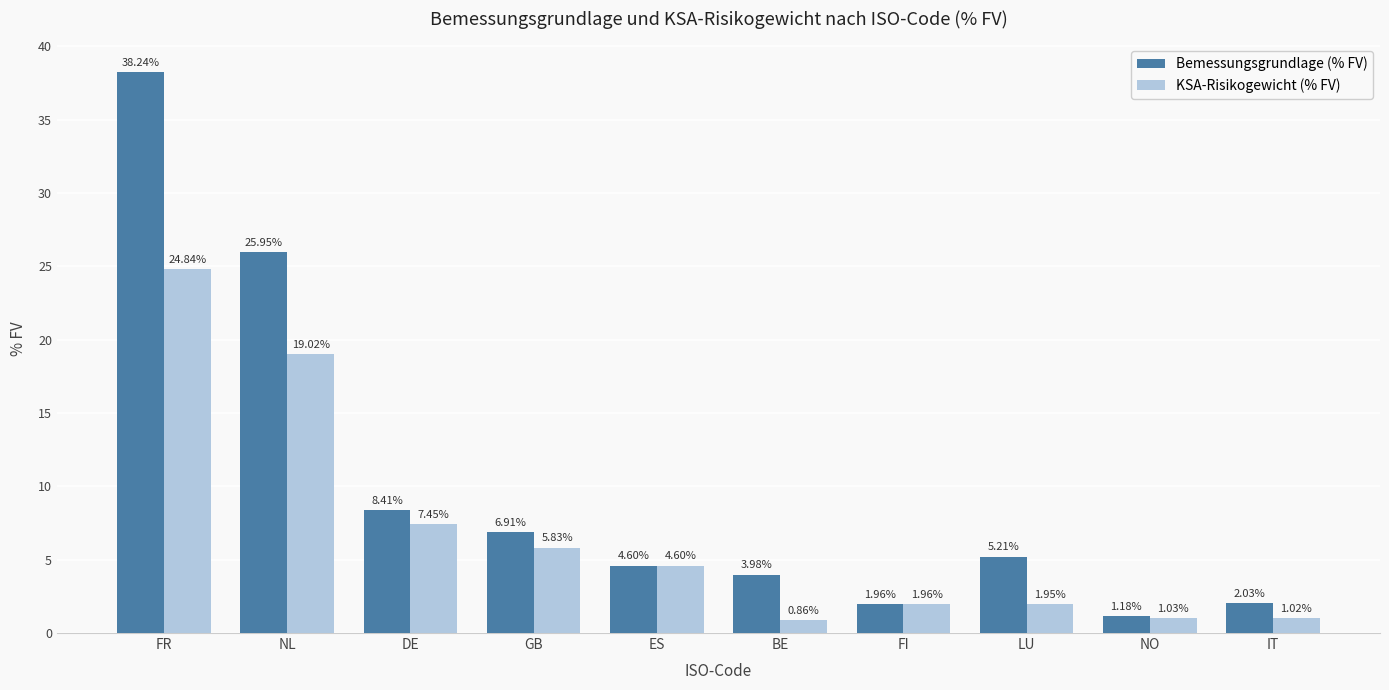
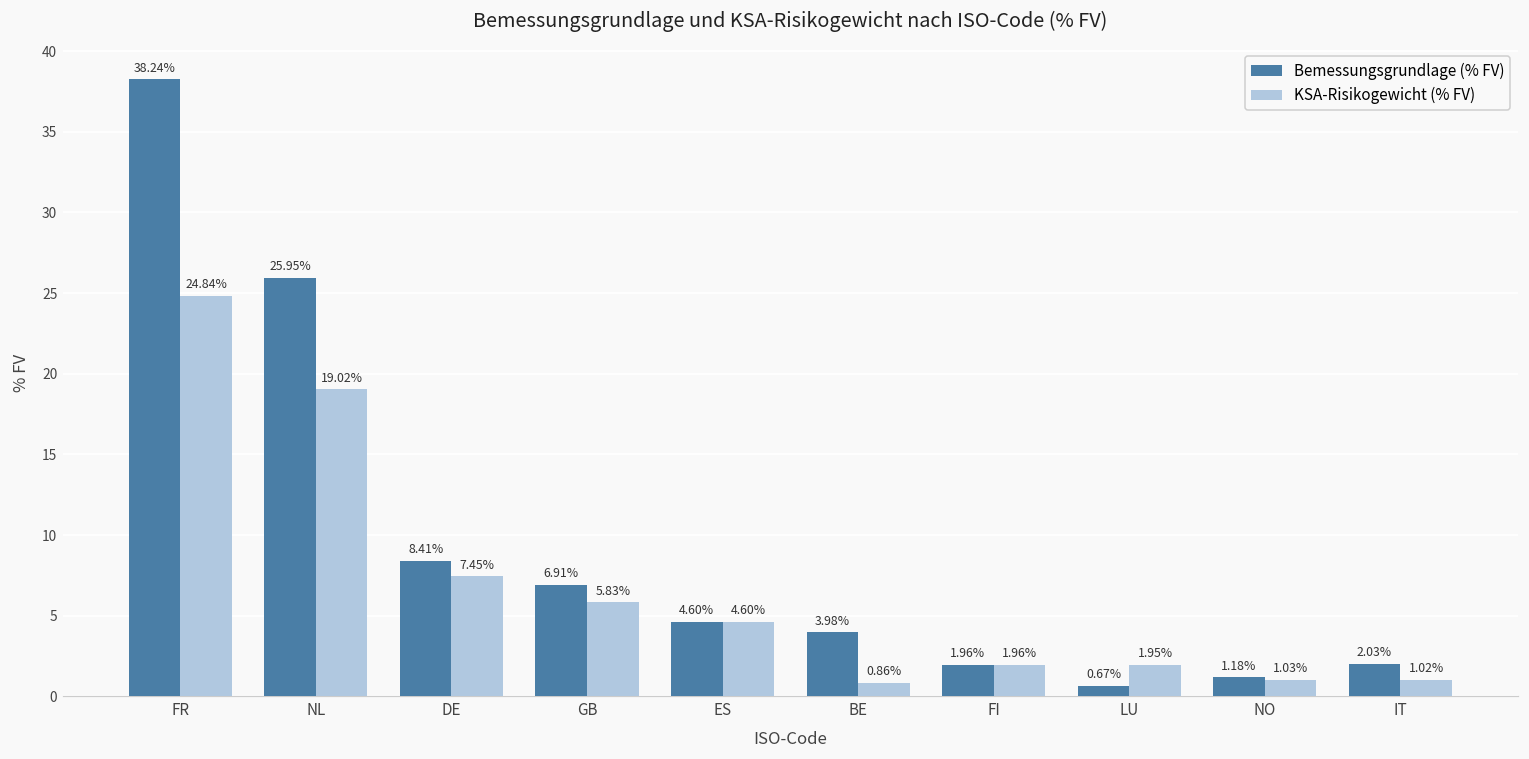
Bemessungsgrundlage (% FV), LU: 5.21% -> 0.67%
